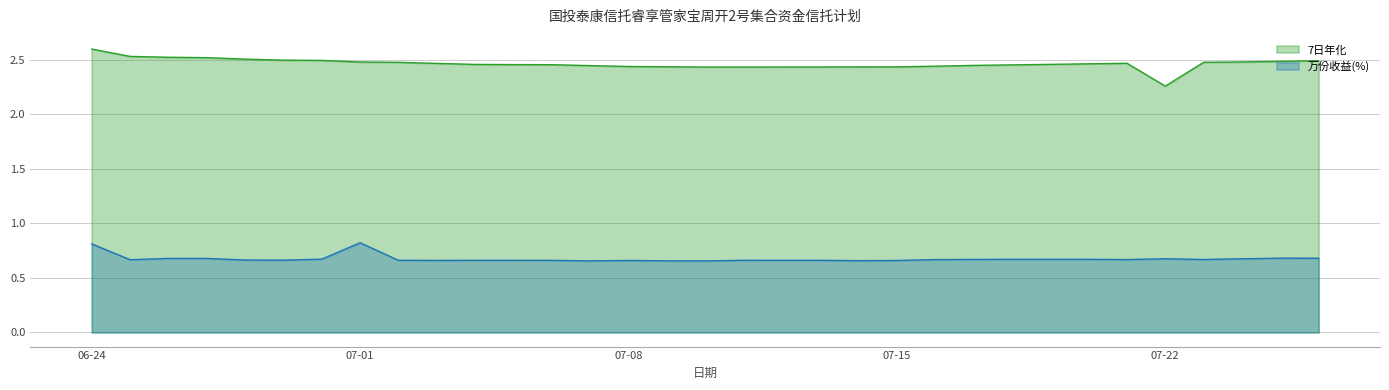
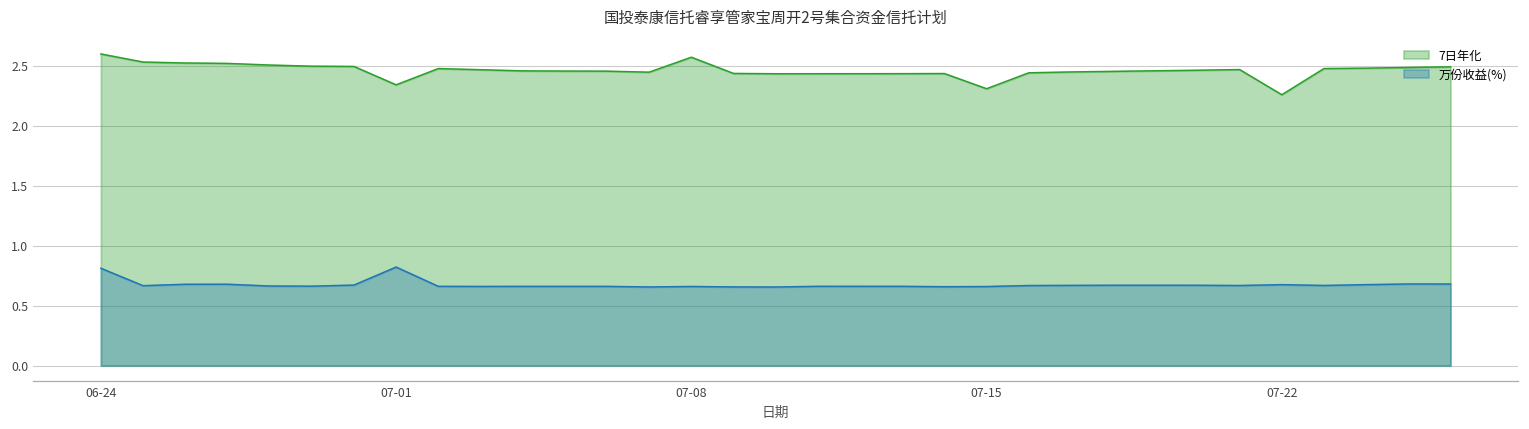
7日年化, 07-01: 2.48 -> 2.34
7日年化, 07-08: 2.44 -> 2.57
7日年化, 07-15: 2.44 -> 2.31
